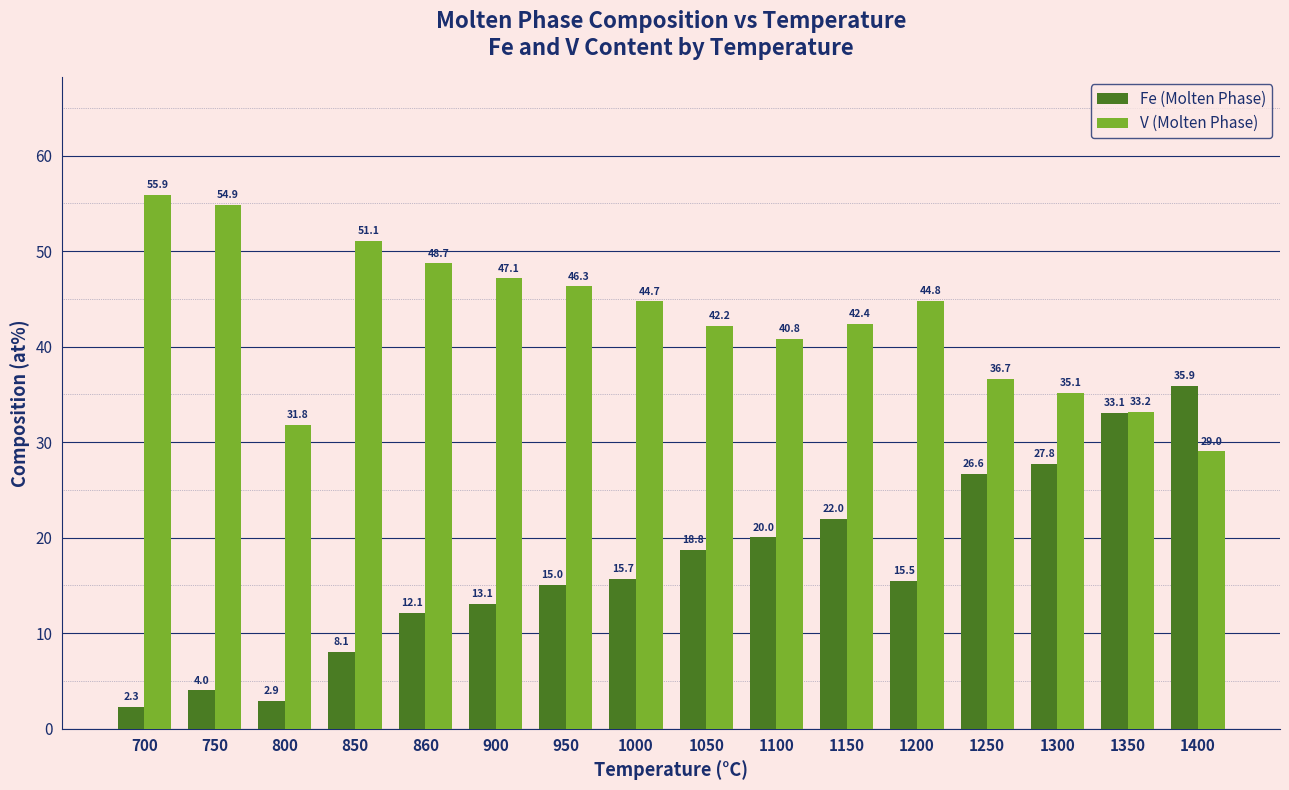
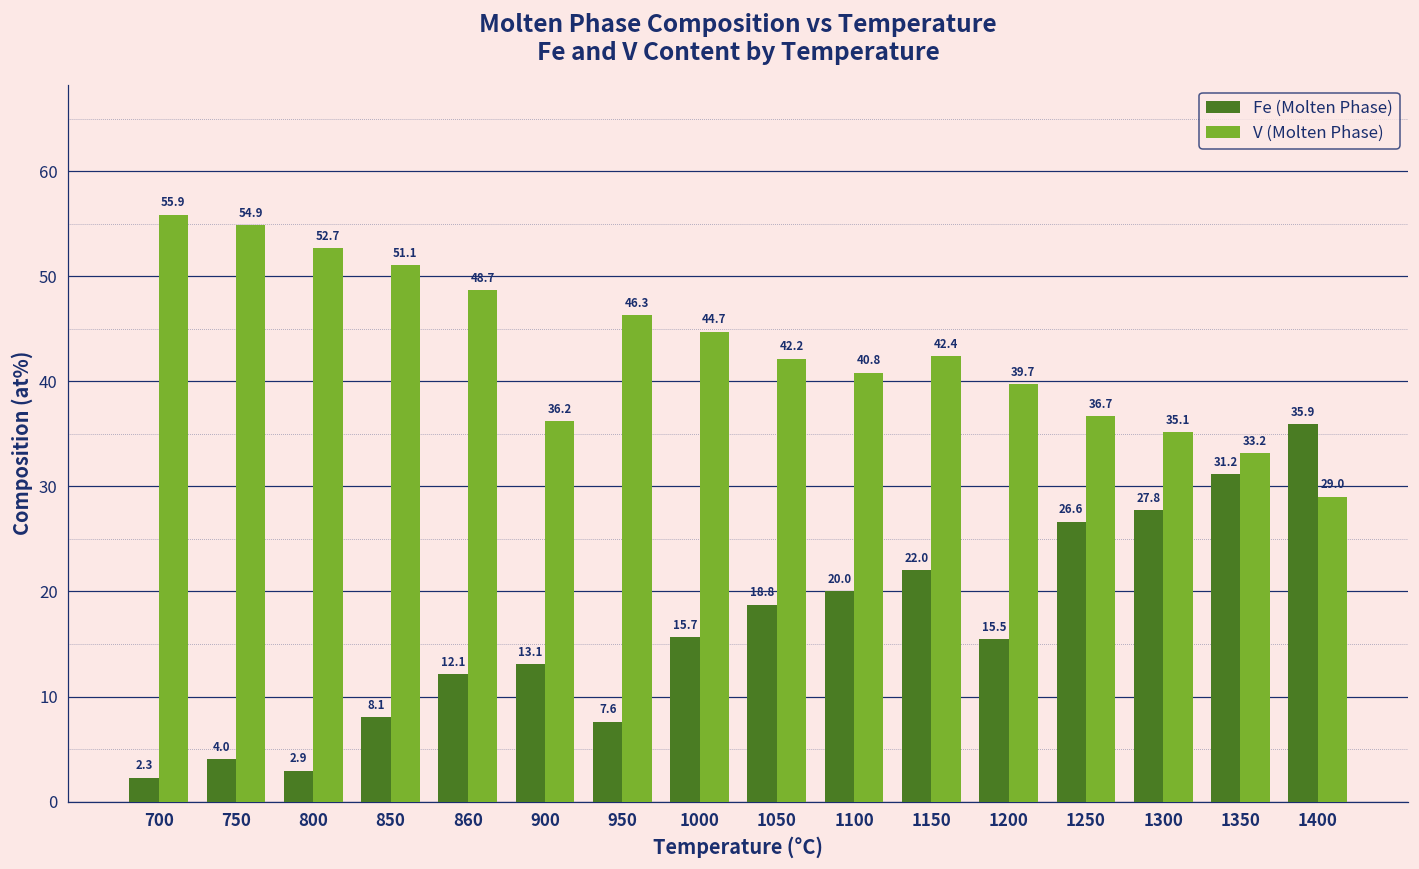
V (Molten Phase), 800: 31.8 -> 52.7
V (Molten Phase), 900: 47.1 -> 36.2
Fe (Molten Phase), 950: 15.0 -> 7.6
V (Molten Phase), 1200: 44.8 -> 39.7
Fe (Molten Phase), 1350: 33.1 -> 31.2
